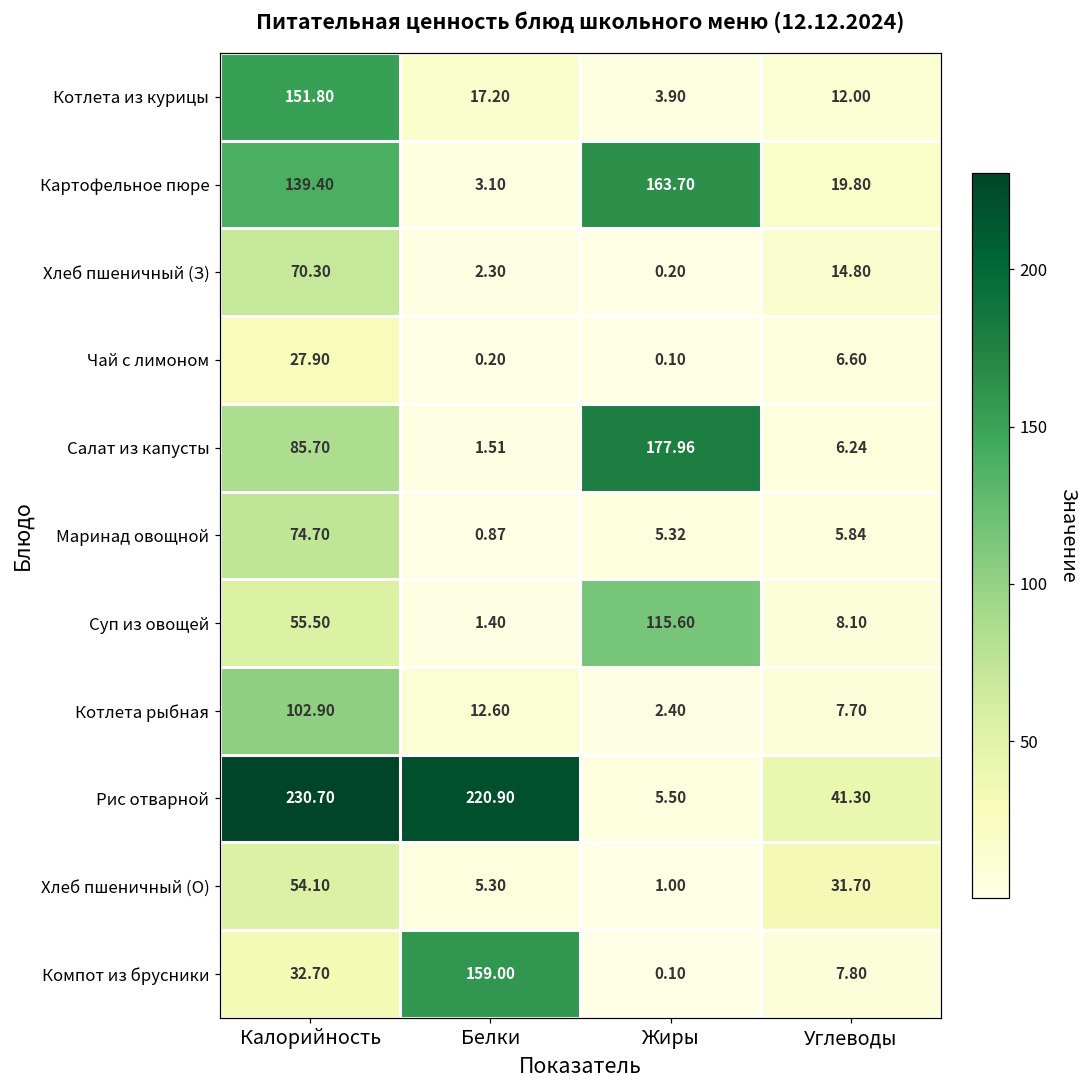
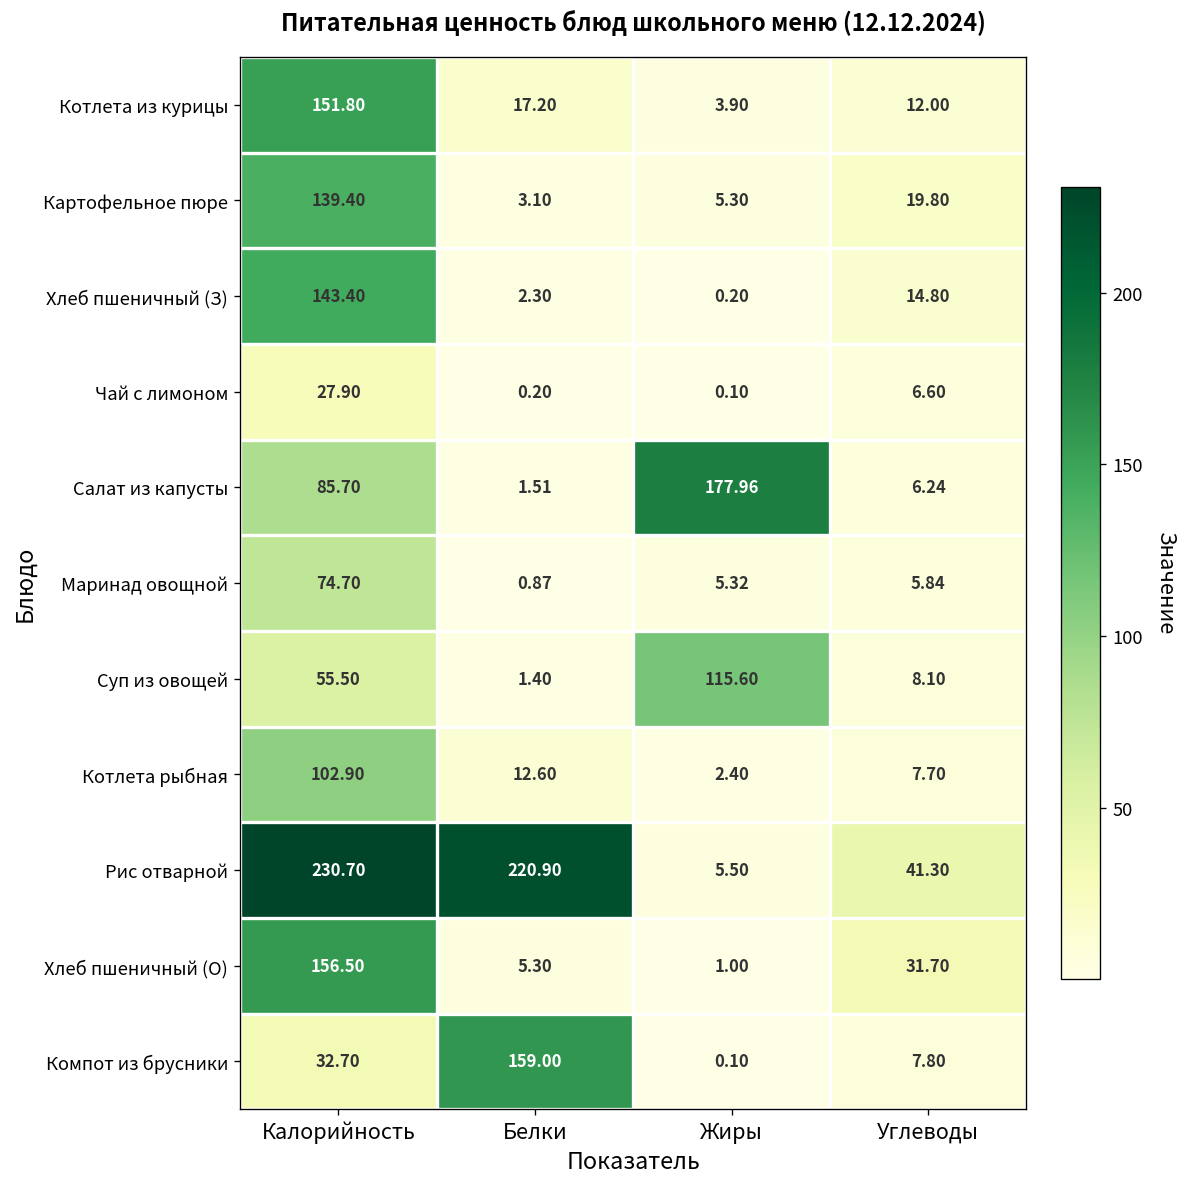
Картофельное пюре, Жиры: 163.70 -> 5.30
Хлеб пшеничный (З), Калорийность: 70.30 -> 143.40
Хлеб пшеничный (О), Калорийность: 54.10 -> 156.50
